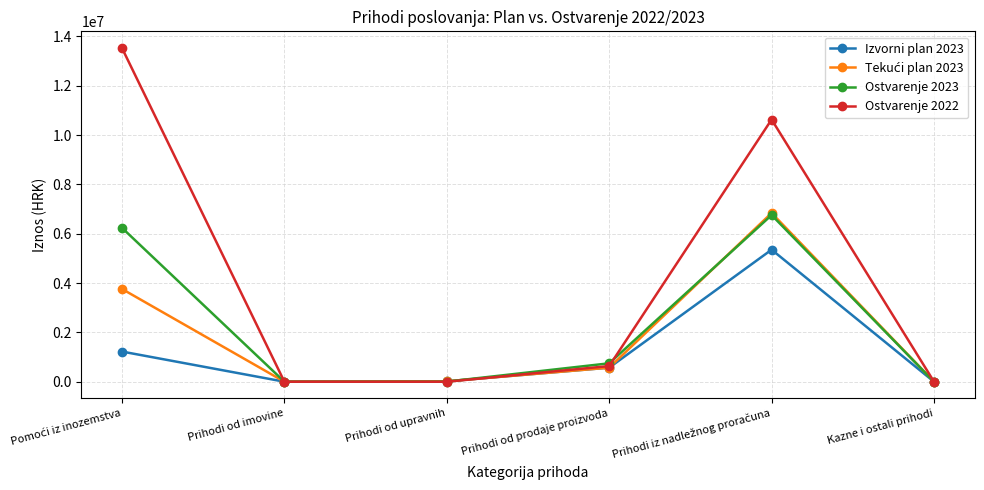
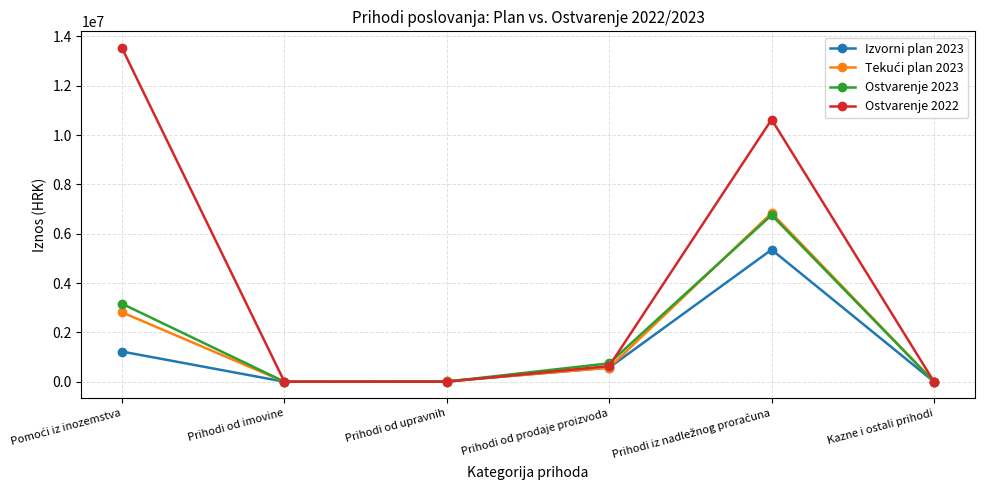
Tekući plan 2023, Pomoći iz inozemstva: 3800000 -> 2800000
Ostvarenje 2023, Pomoći iz inozemstva: 6200000 -> 3200000
